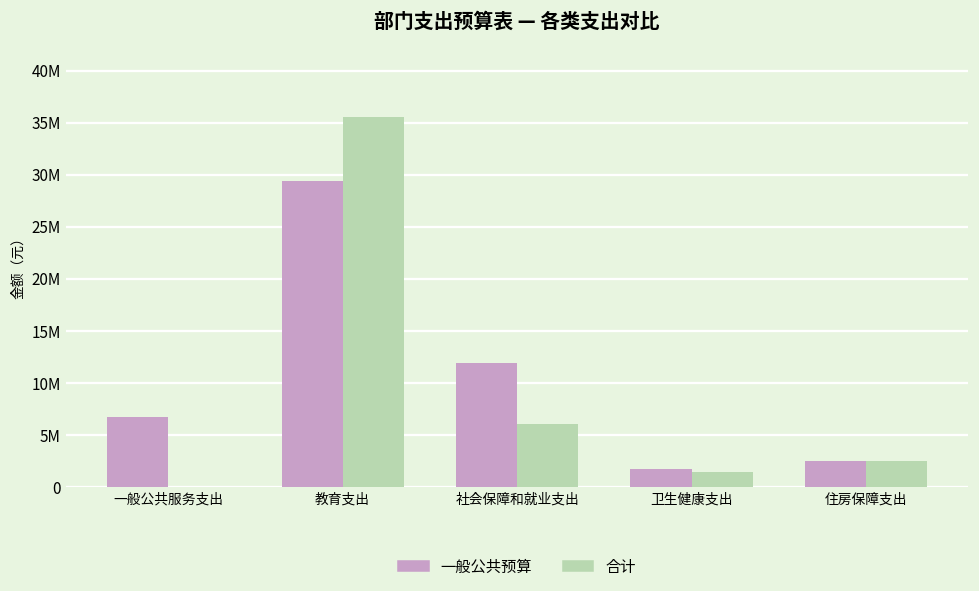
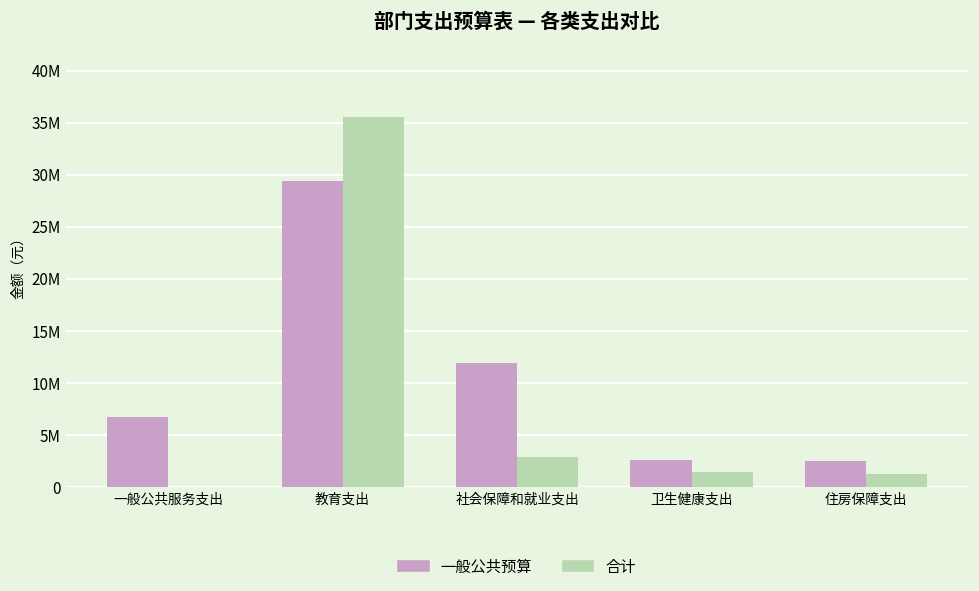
合计, 社会保障和就业支出: 6000000 -> 3000000
一般公共预算, 卫生健康支出: 2000000 -> 3000000
合计, 住房保障支出: 2000000 -> 1000000
